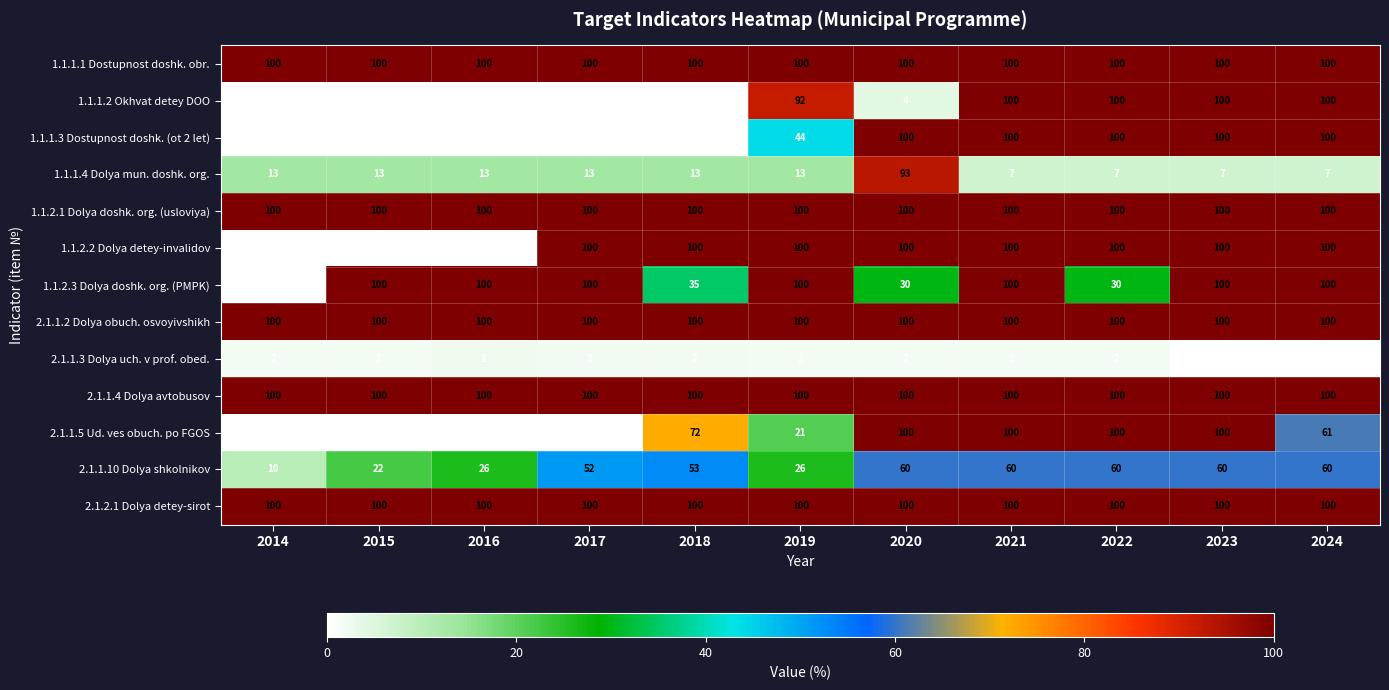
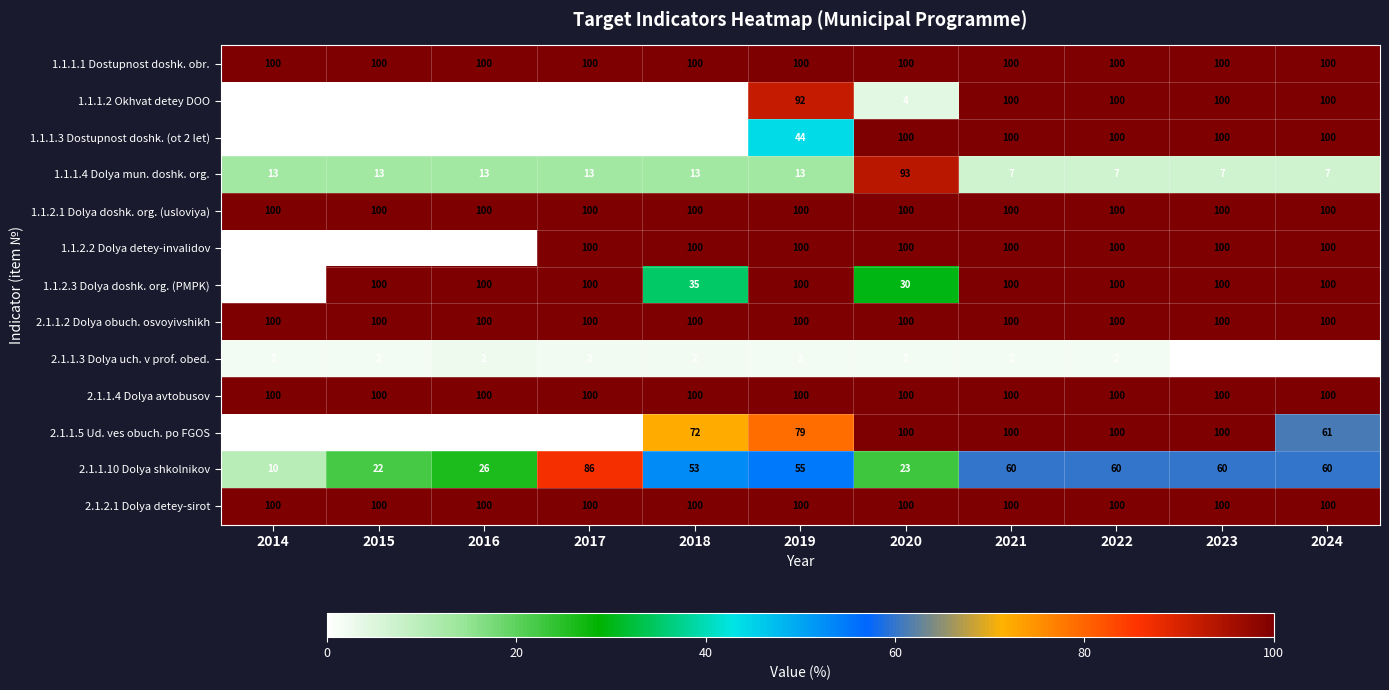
1.1.2.3 Dolya doshk. org. (PMPK), 2022: 30 -> 100
2.1.1.5 Ud. ves obuch. po FGOS, 2019: 21 -> 79
2.1.1.10 Dolya shkolnikov, 2017: 52 -> 86
2.1.1.10 Dolya shkolnikov, 2019: 26 -> 55
2.1.1.10 Dolya shkolnikov, 2020: 60 -> 23
